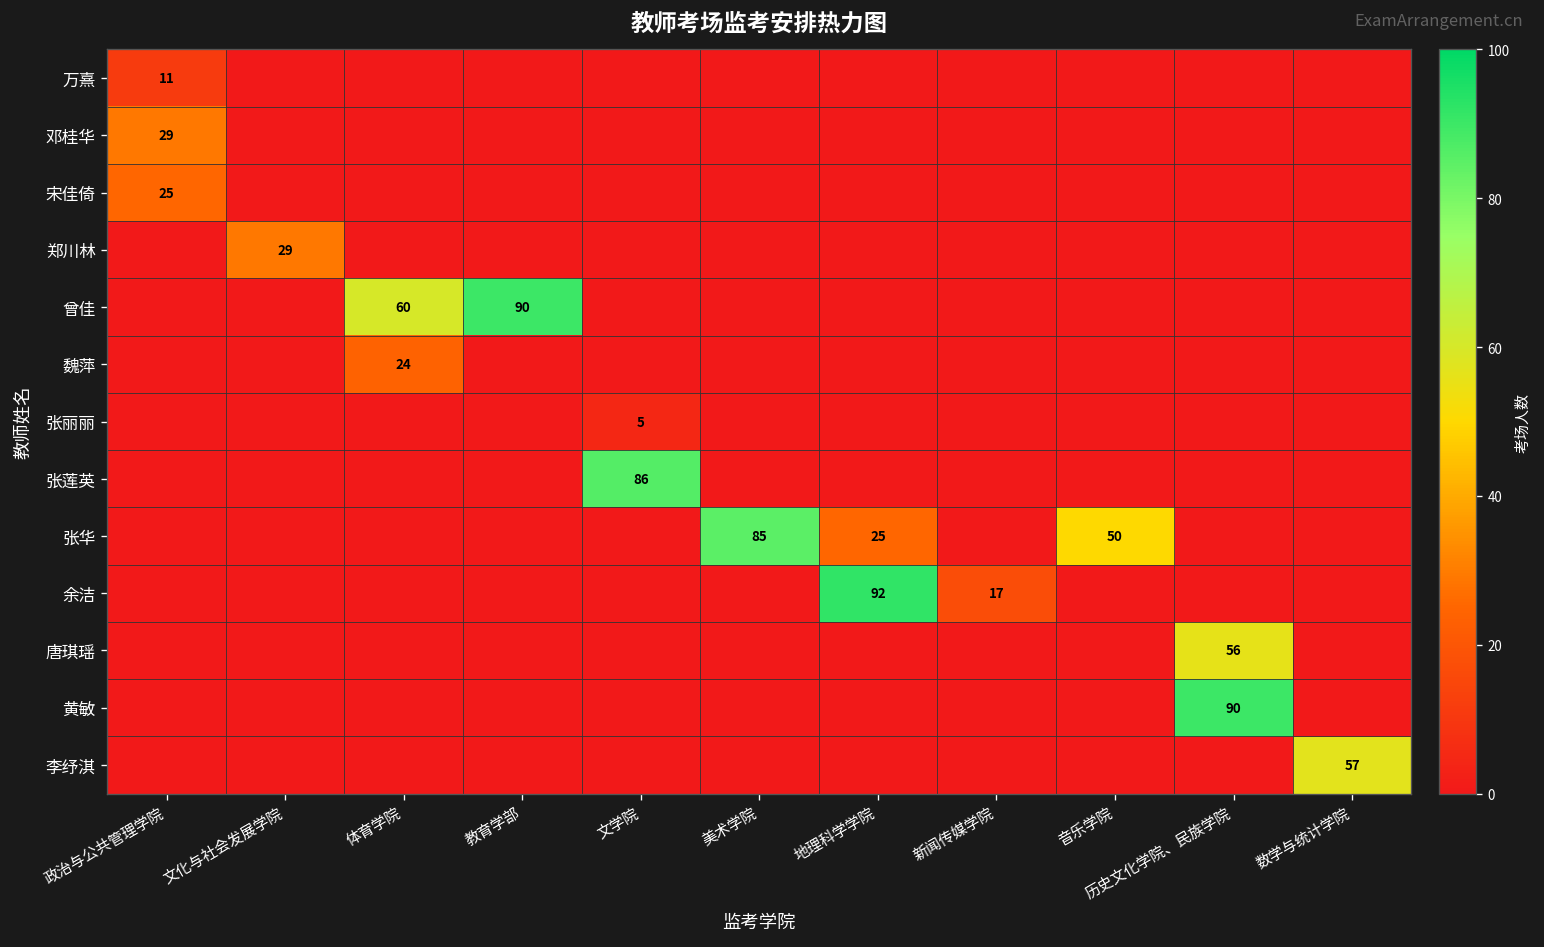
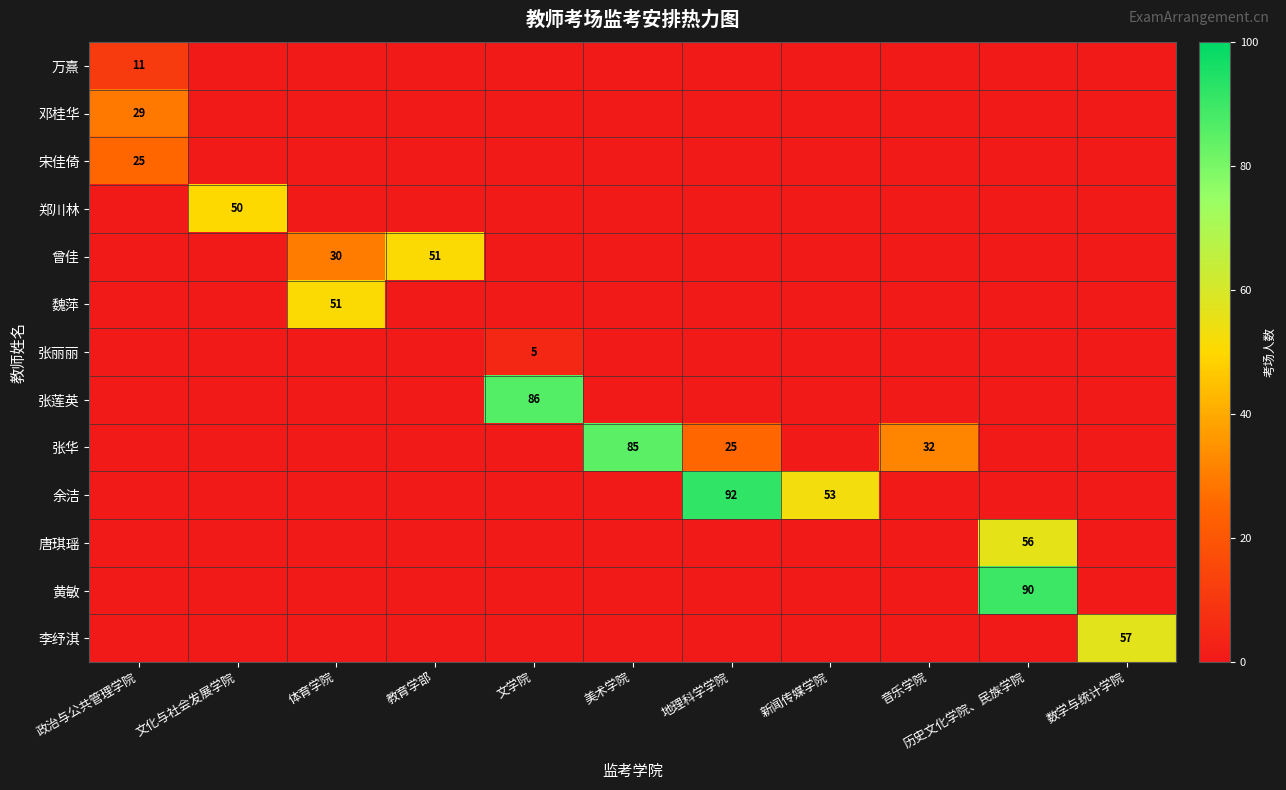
郑川林, 文化与社会发展学院: 29 -> 50
曾佳, 体育学院: 60 -> 30
曾佳, 教育学部: 90 -> 51
魏萍, 体育学院: 24 -> 51
张华, 音乐学院: 50 -> 32
余洁, 新闻传媒学院: 17 -> 53
